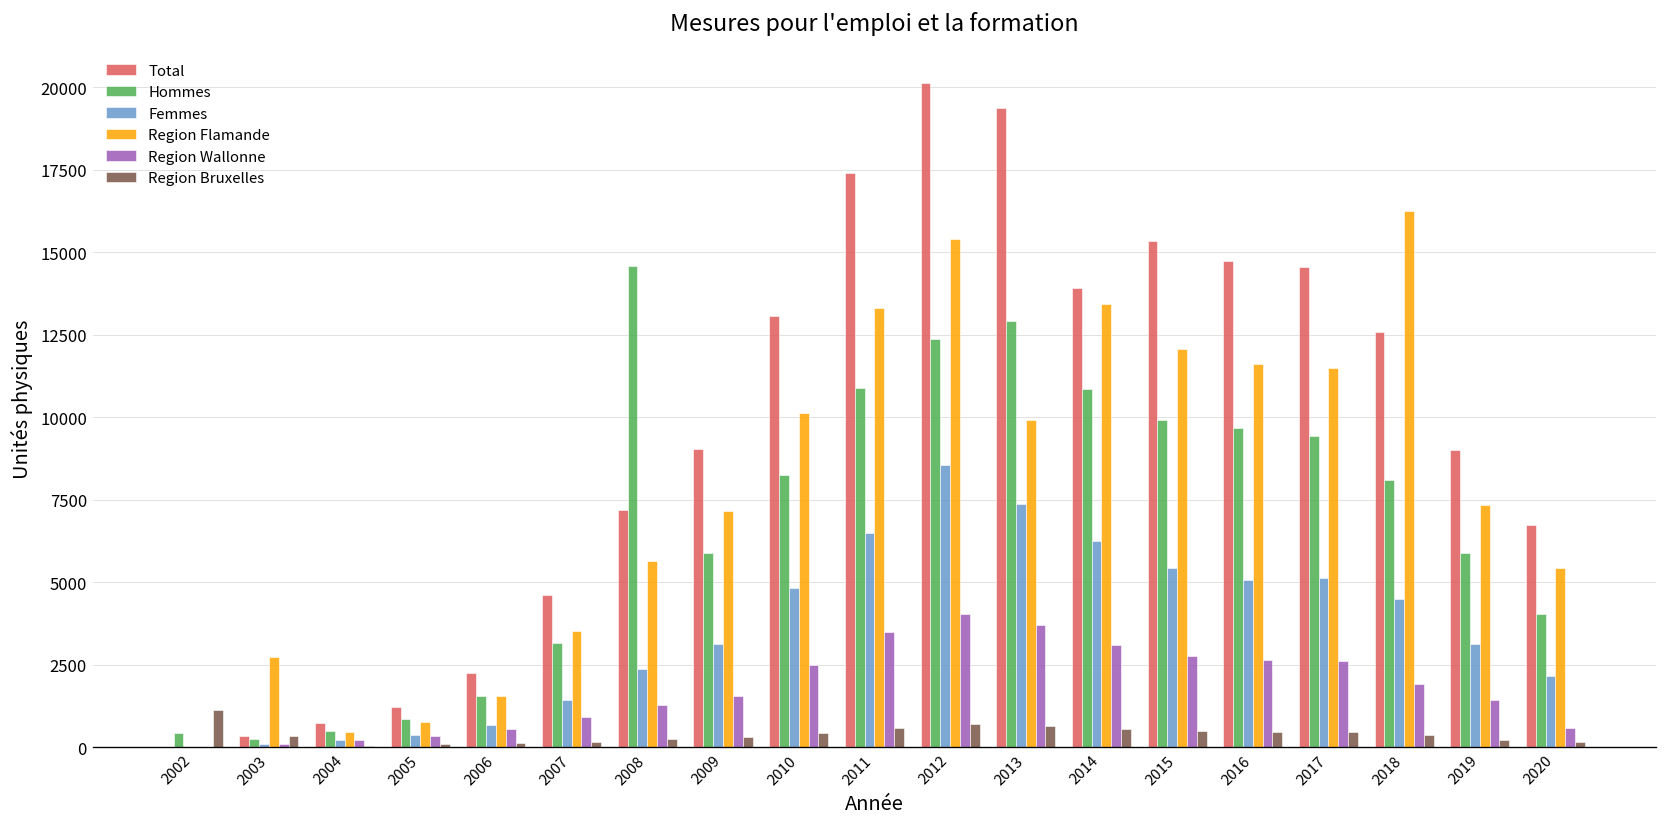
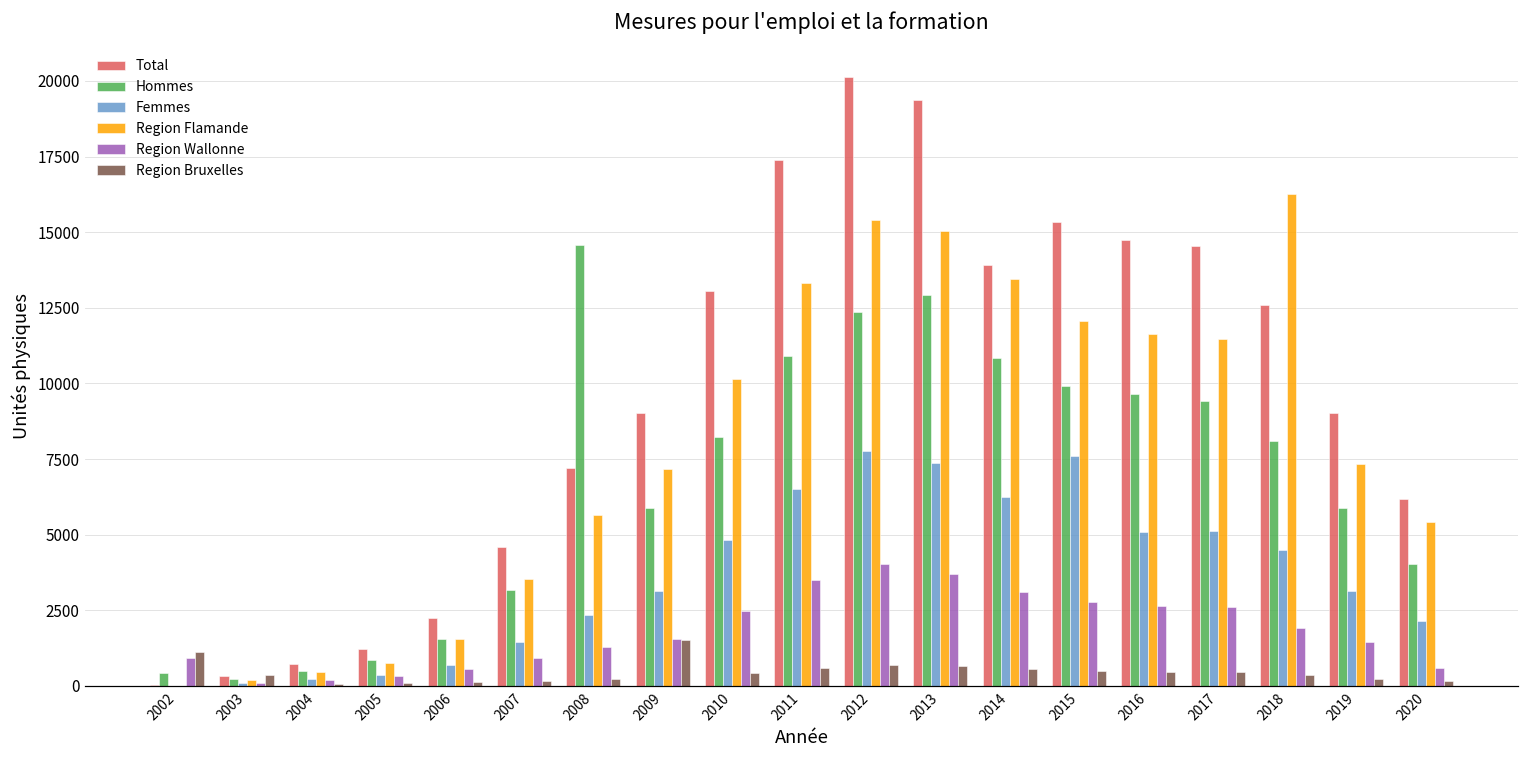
Region Wallonne, 2002: 0 -> 900
Region Flamande, 2003: 2700 -> 200
Region Bruxelles, 2009: 300 -> 1500
Femmes, 2012: 8600 -> 7800
Region Flamande, 2013: 9900 -> 15000
Femmes, 2015: 5400 -> 7600
Total, 2020: 6700 -> 6200
